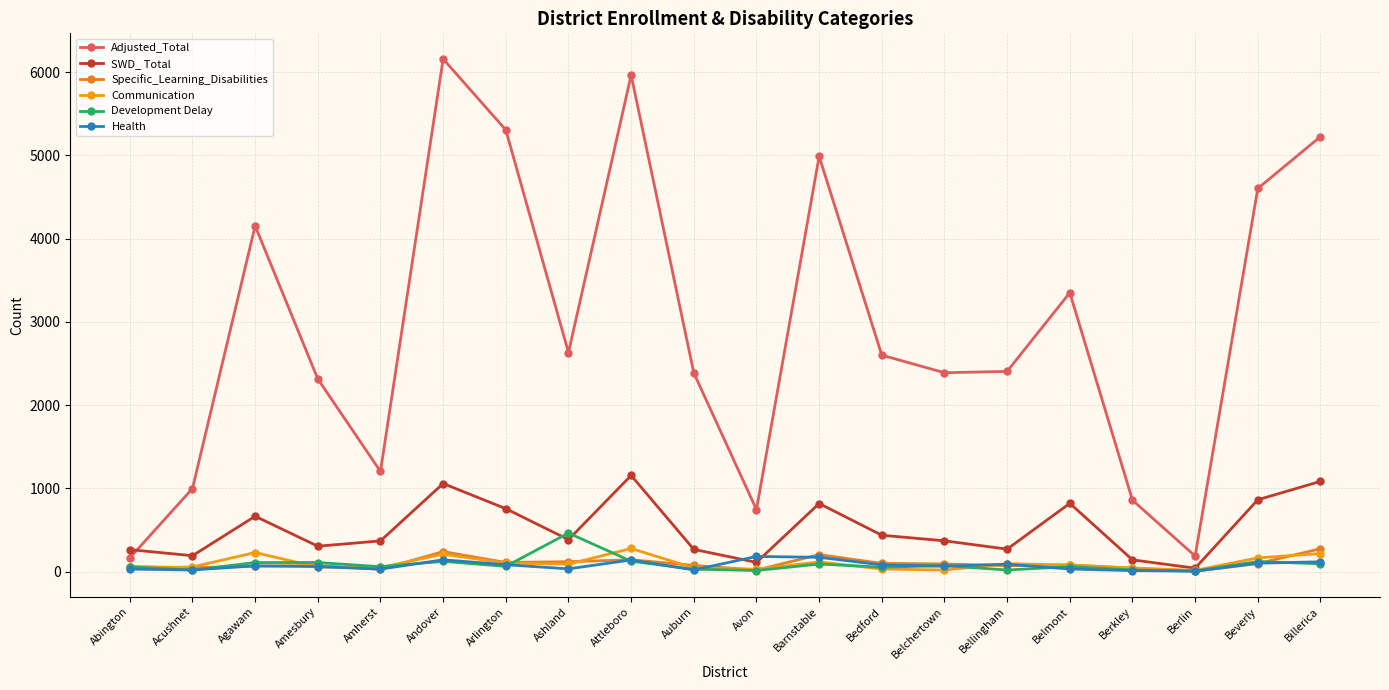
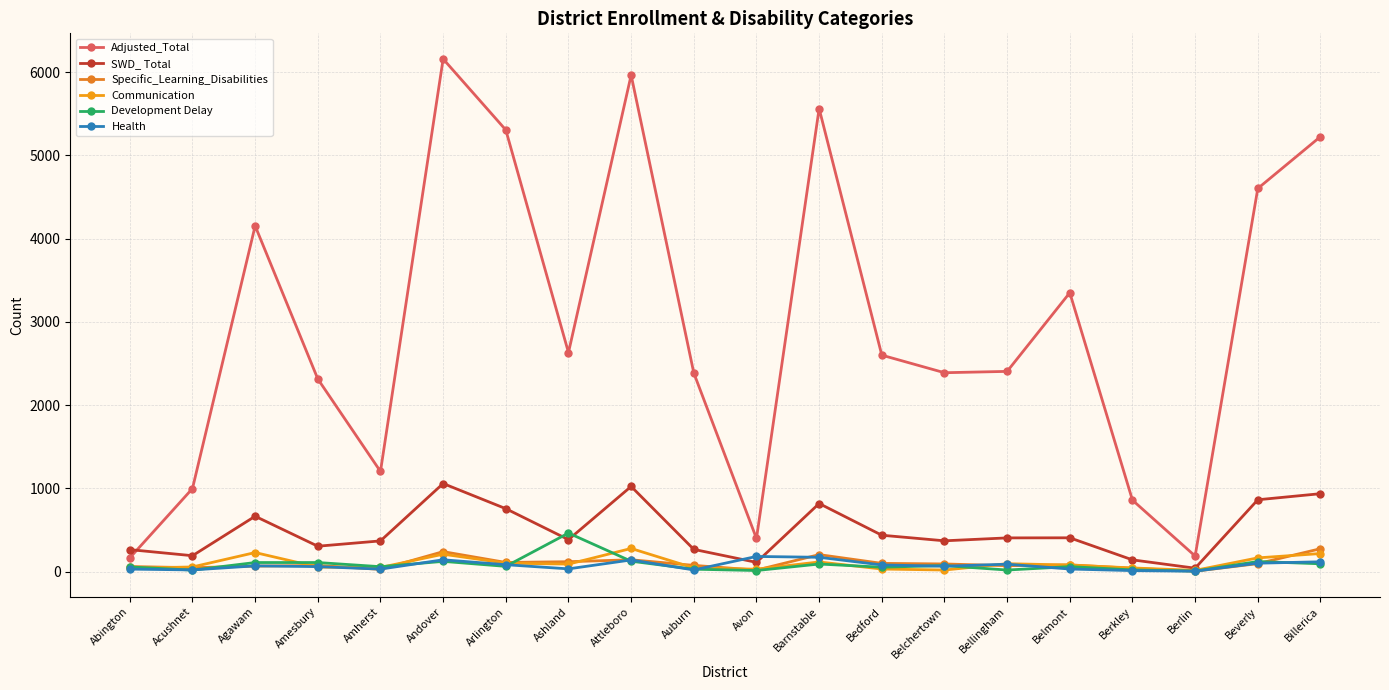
SWD_ Total, Attleboro: 1200 -> 1000
Adjusted_Total, Avon: 700 -> 400
Adjusted_Total, Barnstable: 5000 -> 5600
SWD_ Total, Bellingham: 300 -> 400
SWD_ Total, Belmont: 800 -> 400
SWD_ Total, Billerica: 1100 -> 900
